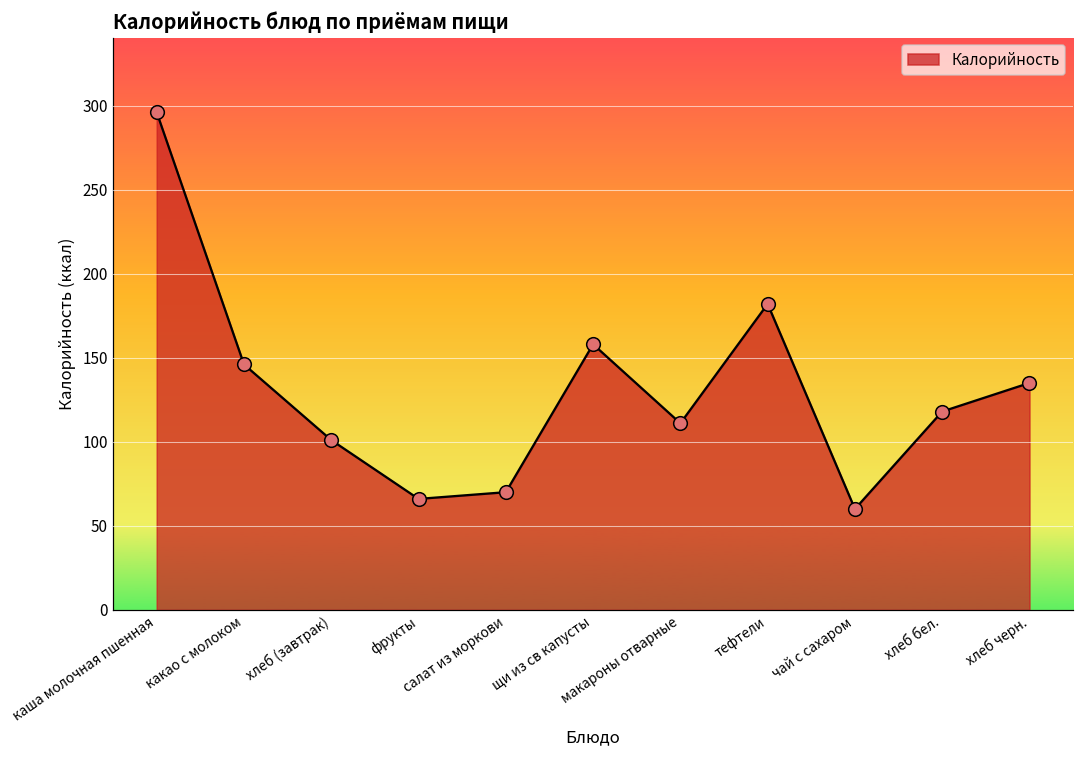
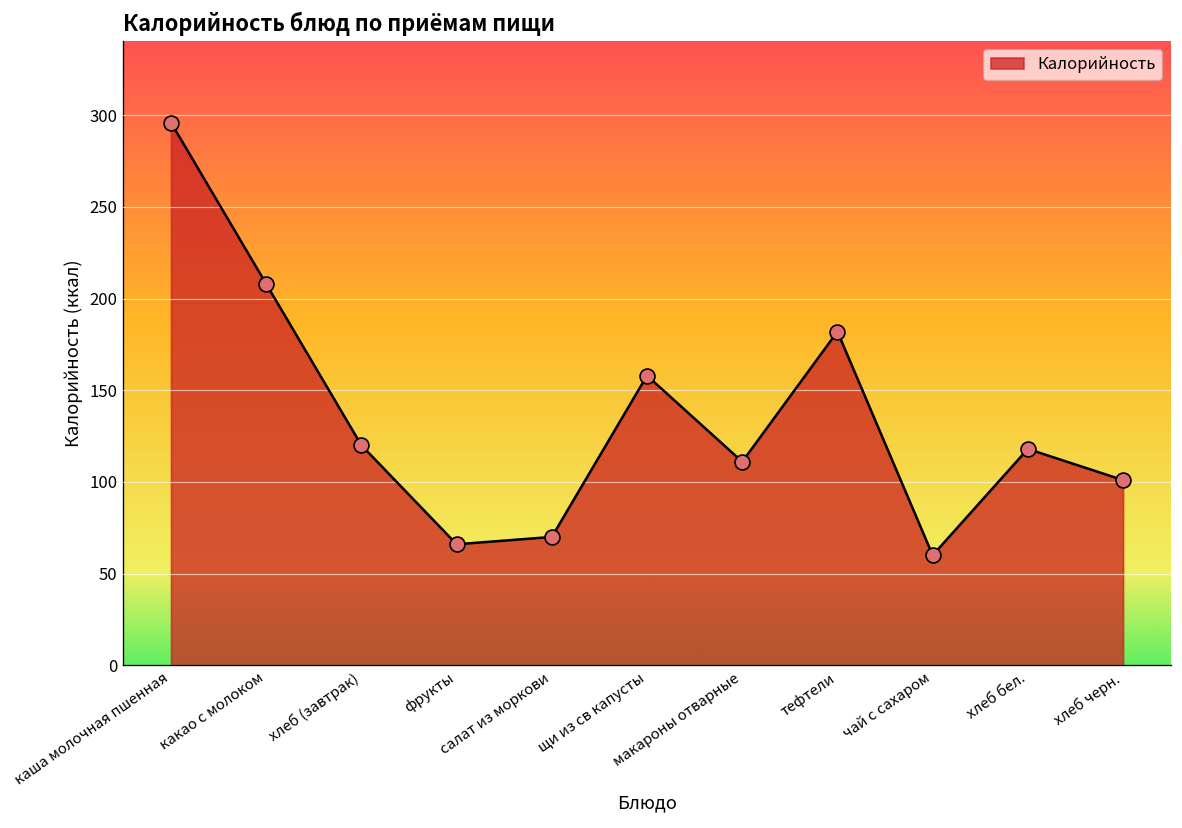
какао с молоком: 146 -> 208
хлеб (завтрак): 101 -> 120
хлеб черн.: 135 -> 101
